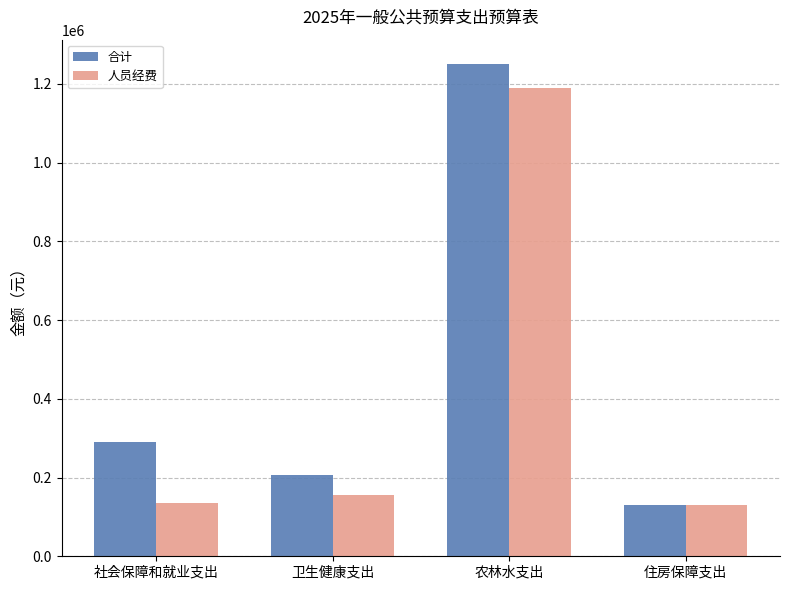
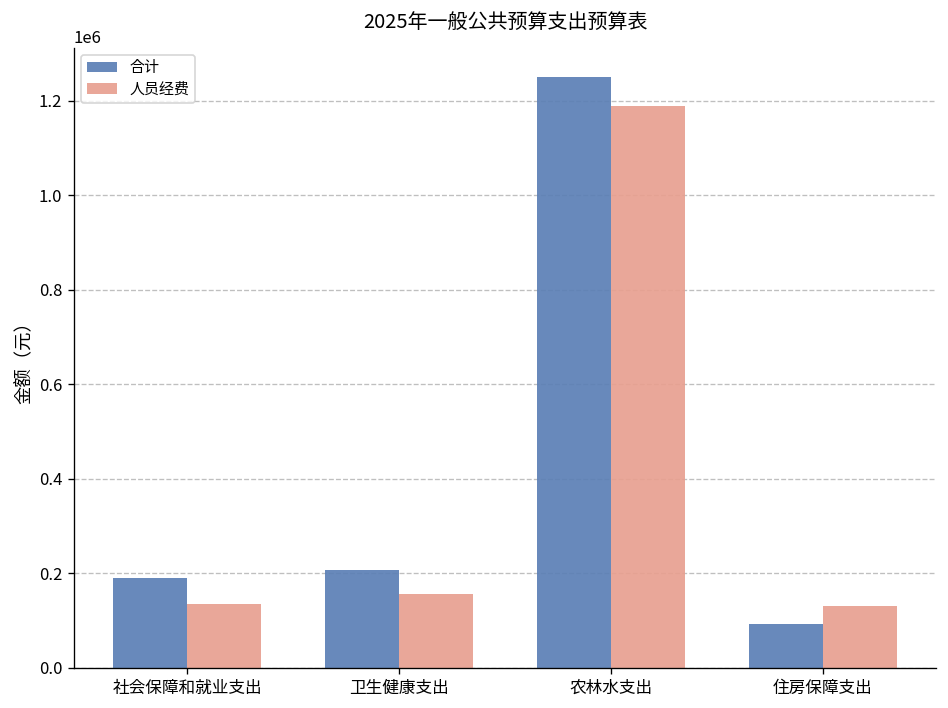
合计, 社会保障和就业支出: 290000 -> 190000
合计, 住房保障支出: 130000 -> 90000
